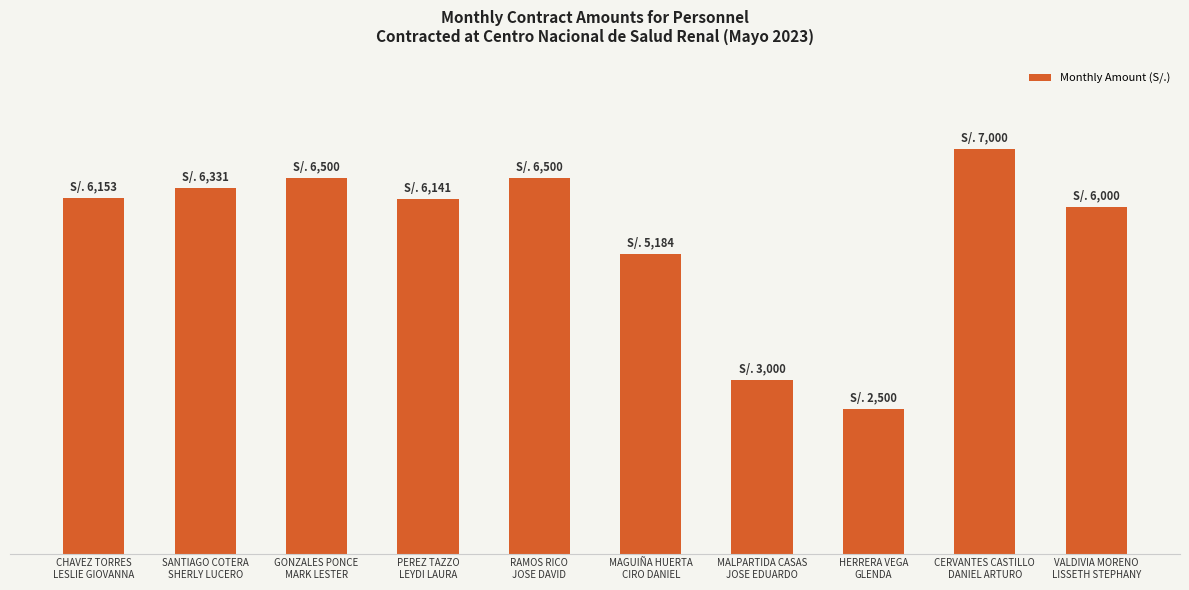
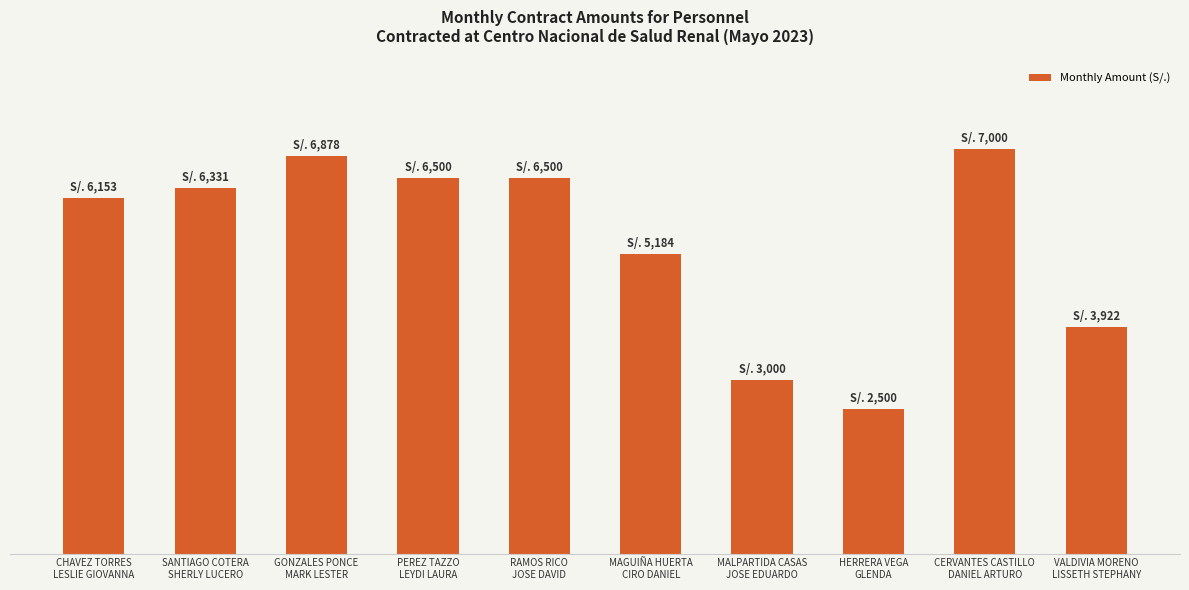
GONZALES PONCE MARK LESTER: 6,500 -> 6,878
PEREZ TAZZO LEYDI LAURA: 6,141 -> 6,500
VALDIVIA MORENO LISSETH STEPHANY: 6,000 -> 3,922
